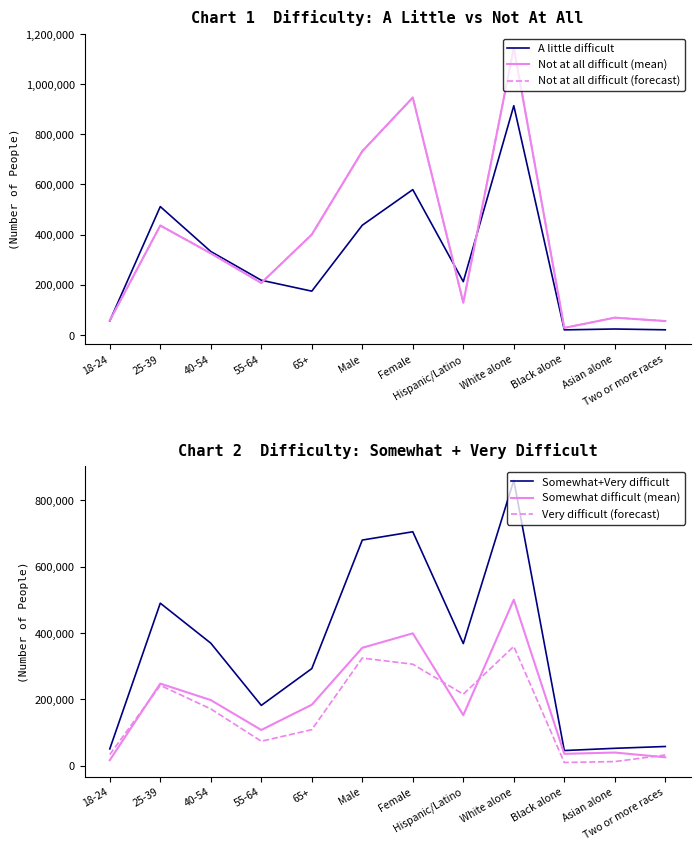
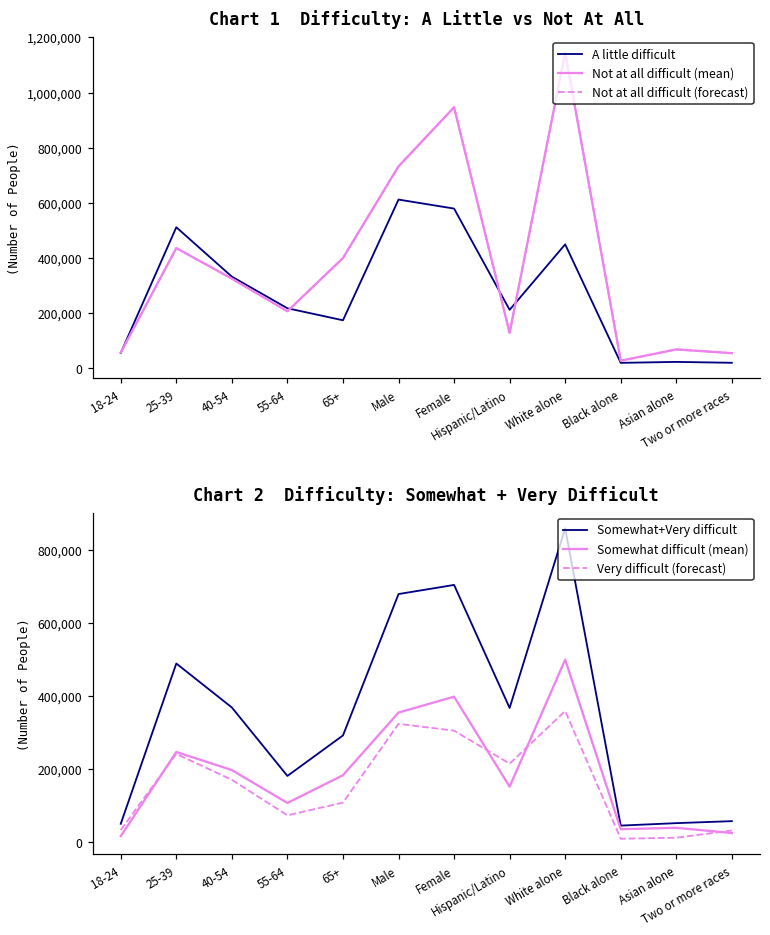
Chart 1 Difficulty: A Little vs Not At All, A little difficult, Male: 440,000 -> 610,000
Chart 1 Difficulty: A Little vs Not At All, A little difficult, White alone: 910,000 -> 450,000
